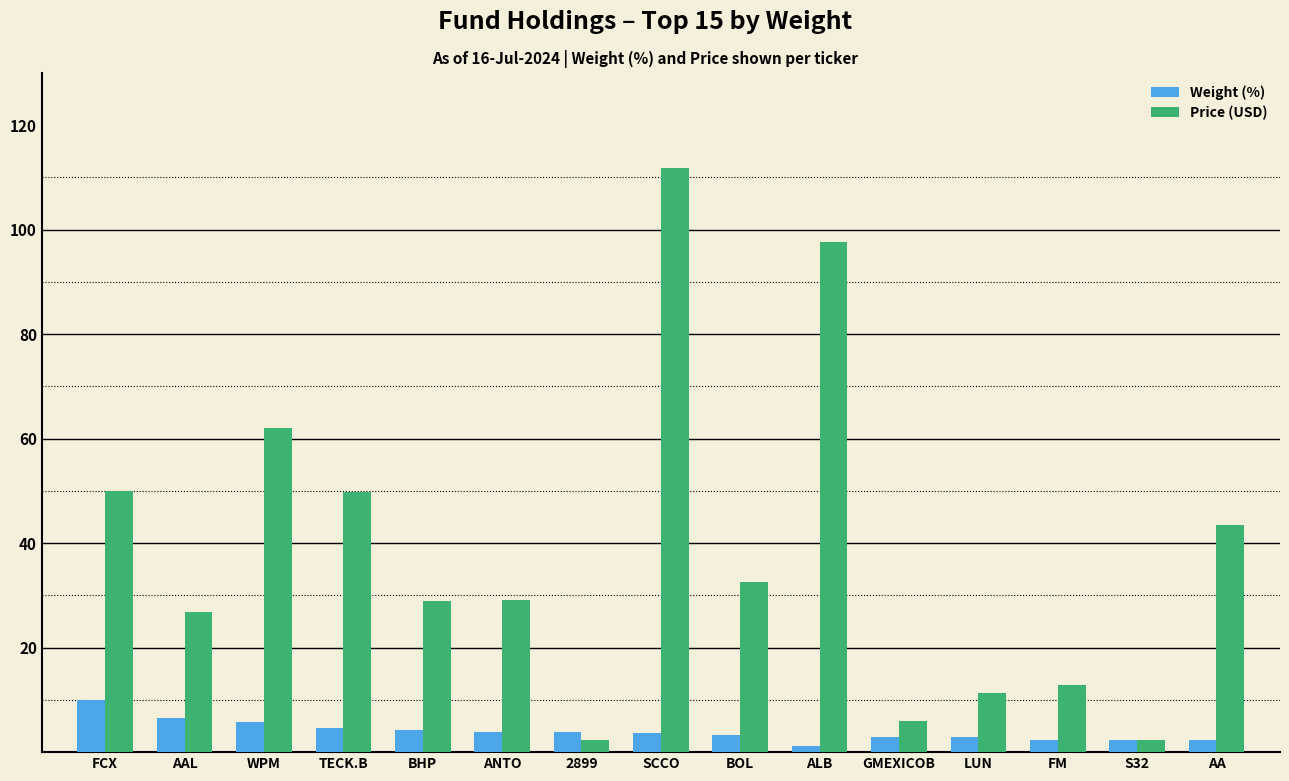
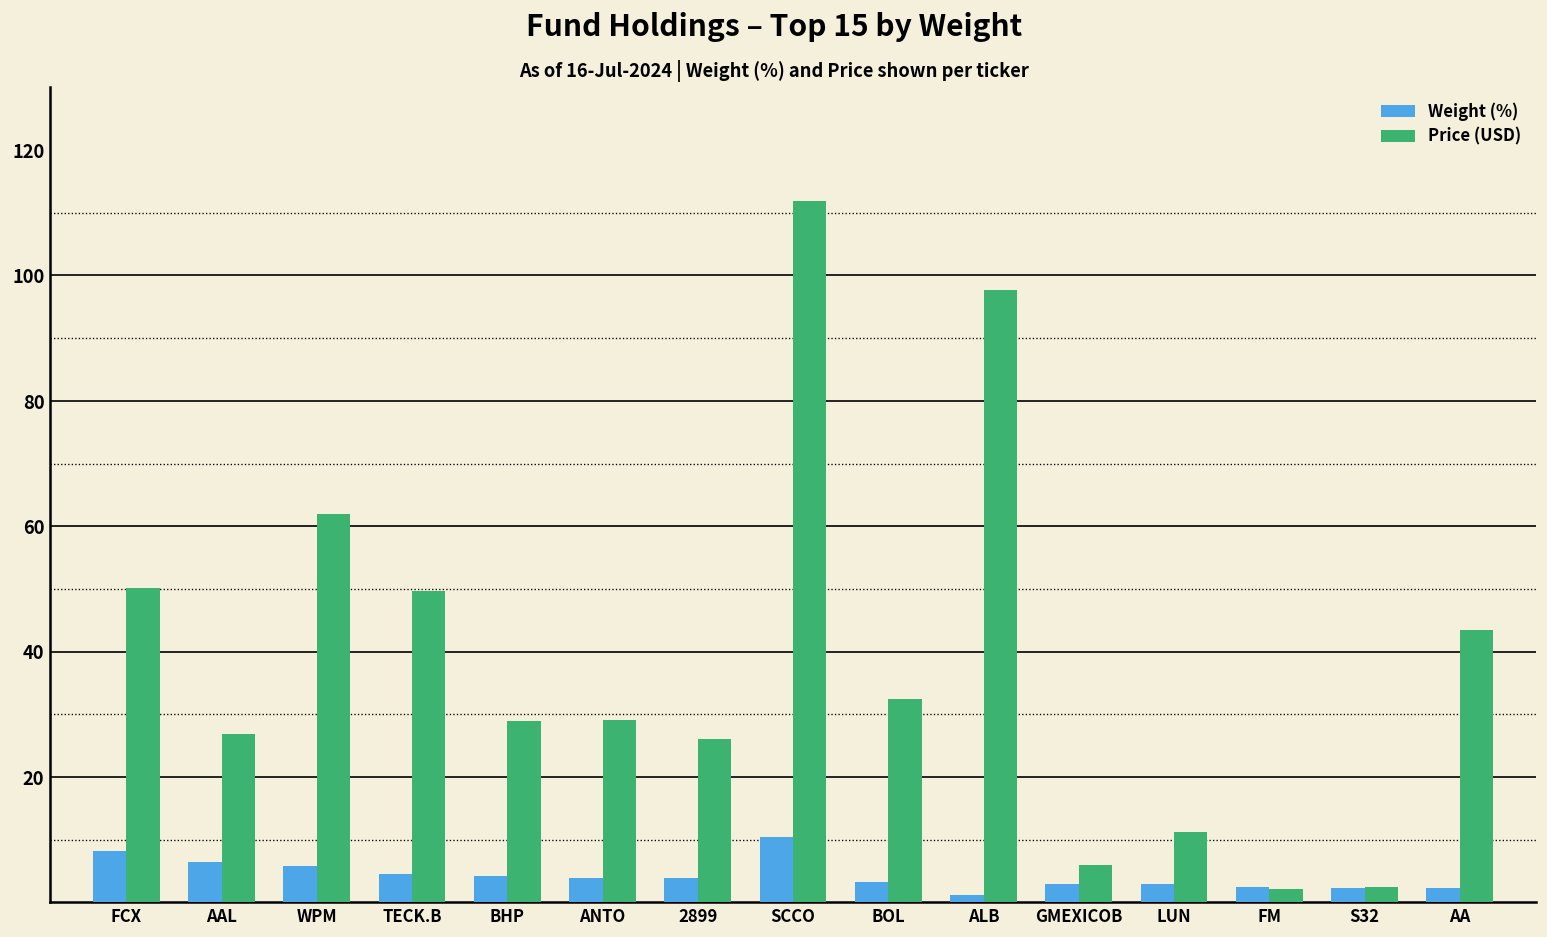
Weight (%), FCX: 10 -> 8
Price (USD), 2899: 2 -> 26
Weight (%), SCCO: 4 -> 10
Price (USD), FM: 13 -> 2
